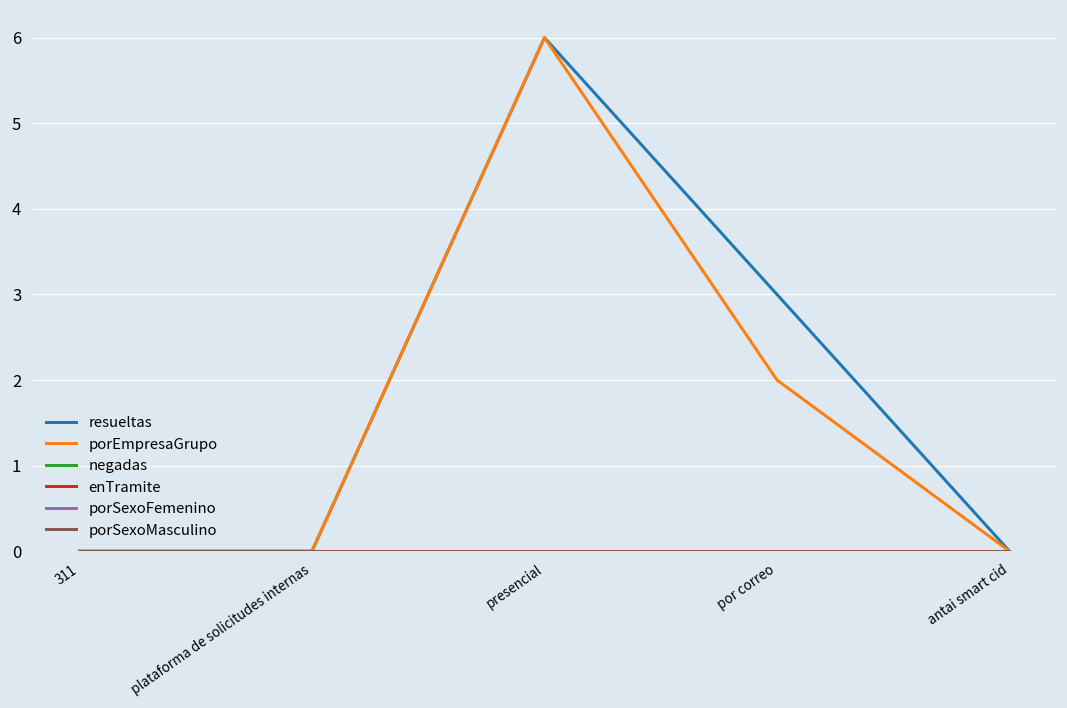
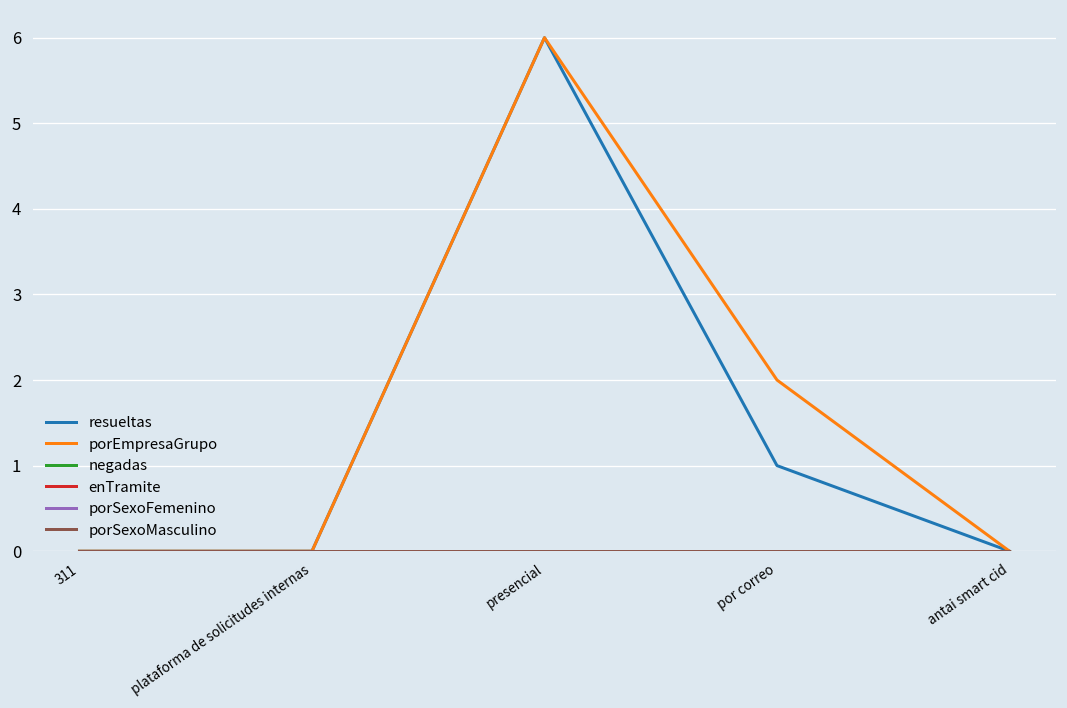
resueltas, por correo: 3 -> 1
